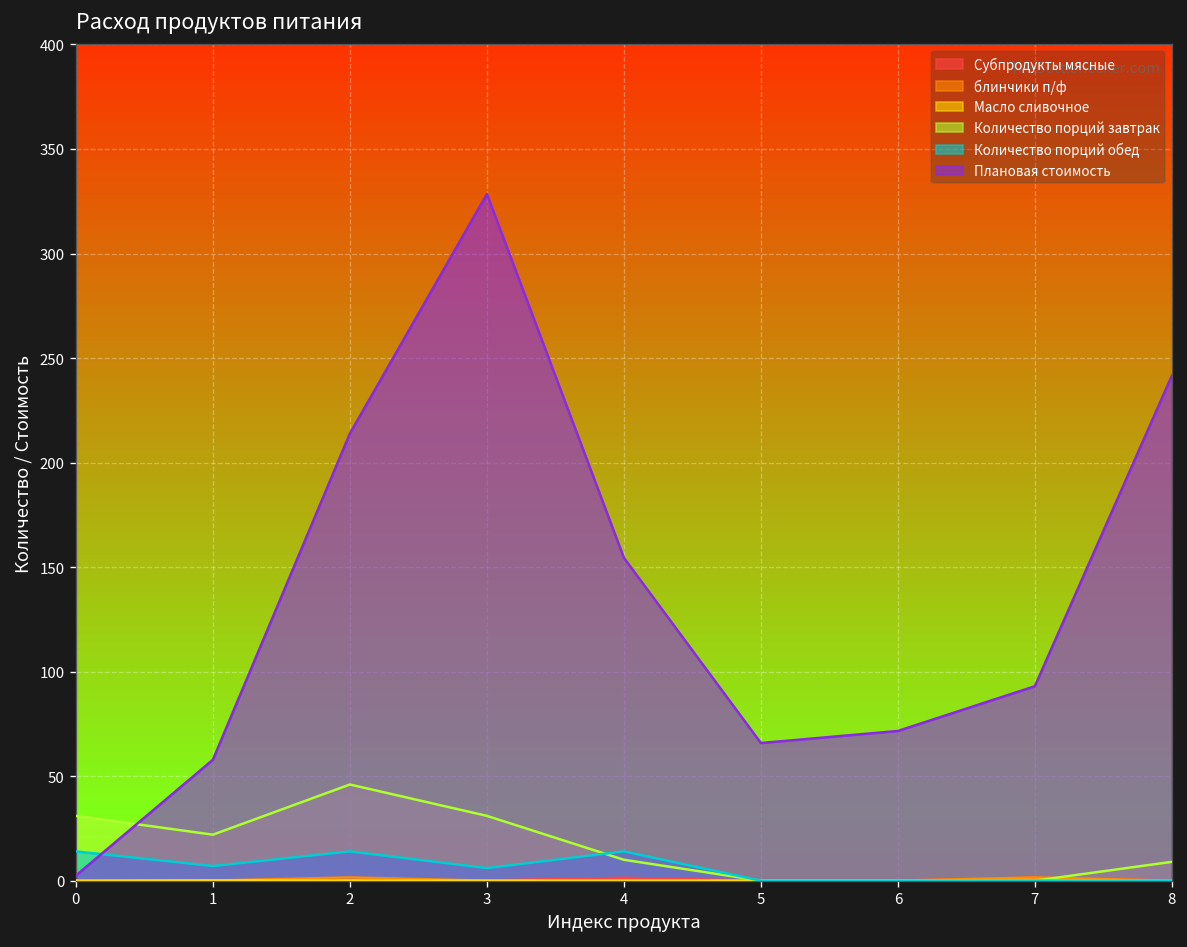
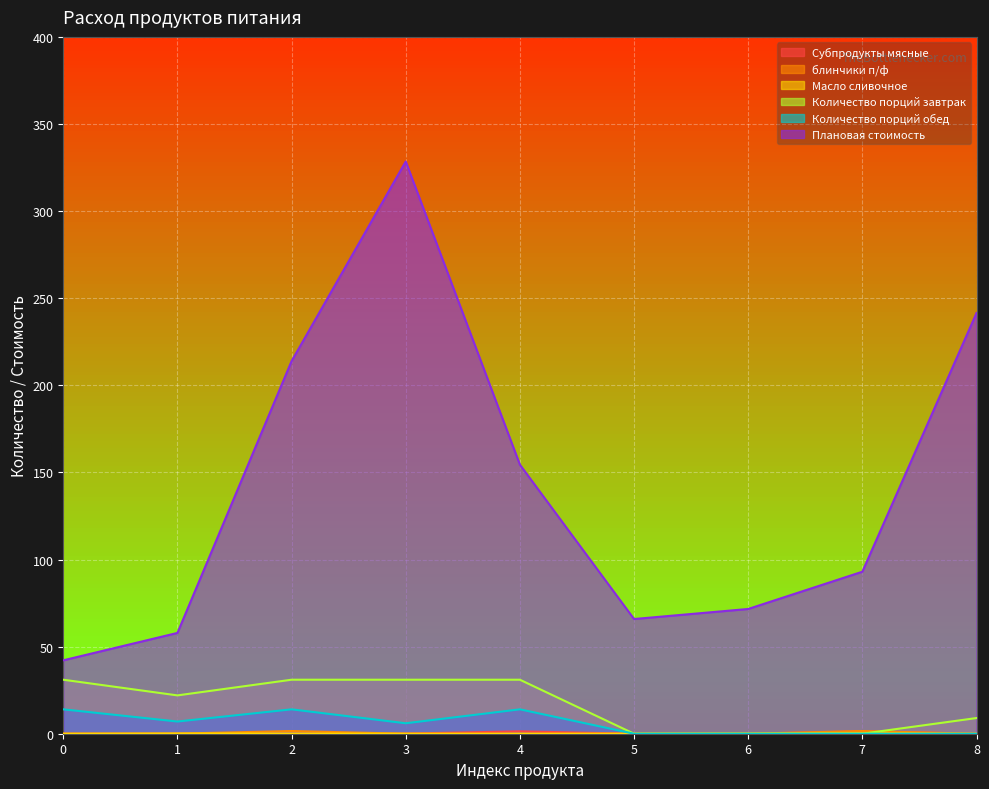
Плановая стоимость, 0: 2 -> 42
Количество порций завтрак, 2: 46 -> 31
Количество порций завтрак, 4: 10 -> 31
